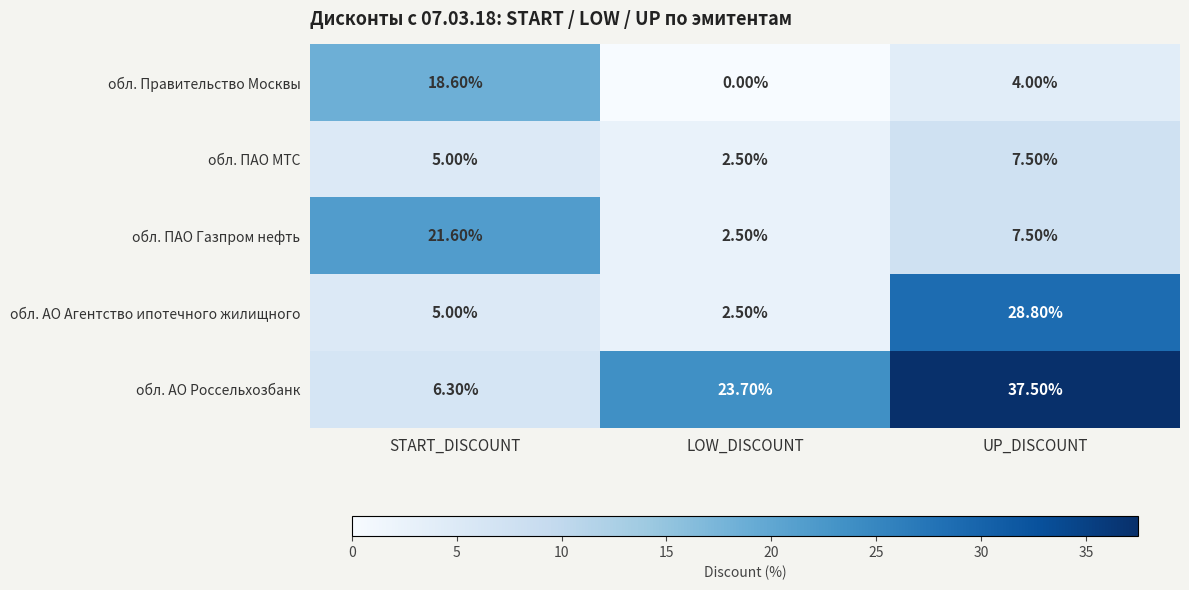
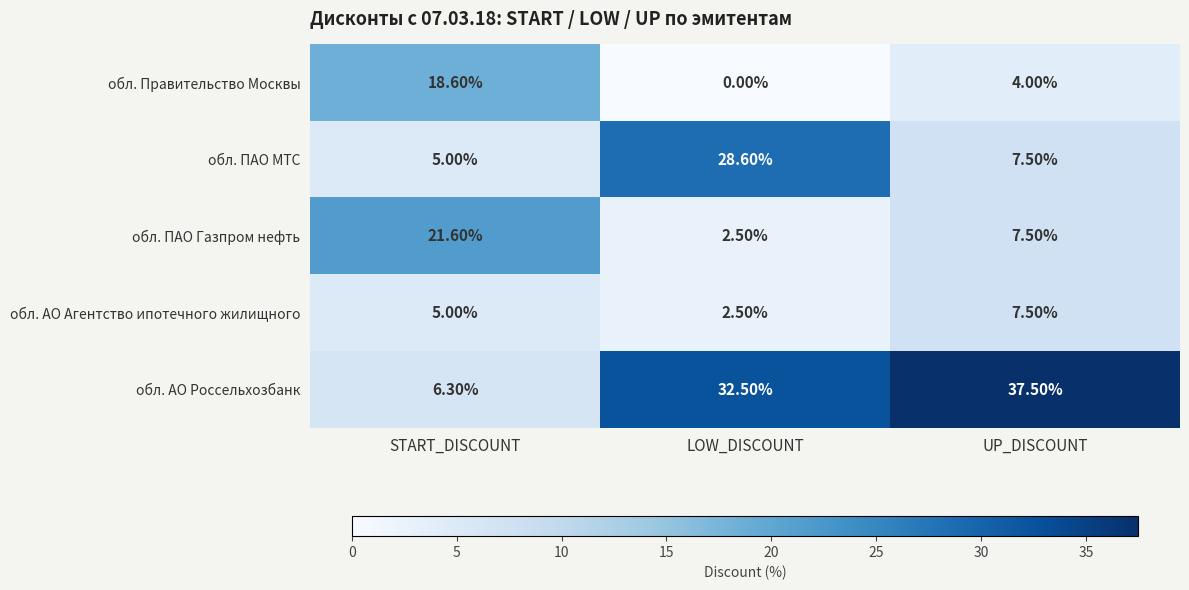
обл. ПАО МТС, LOW_DISCOUNT: 2.50% -> 28.60%
обл. АО Агентство ипотечного жилищного, UP_DISCOUNT: 28.80% -> 7.50%
обл. АО Россельхозбанк, LOW_DISCOUNT: 23.70% -> 32.50%
